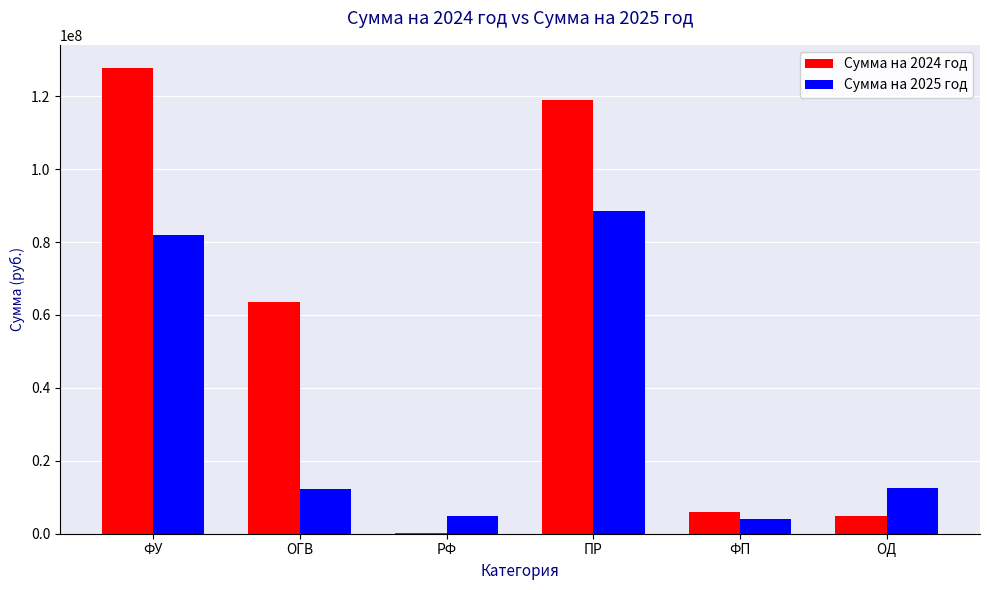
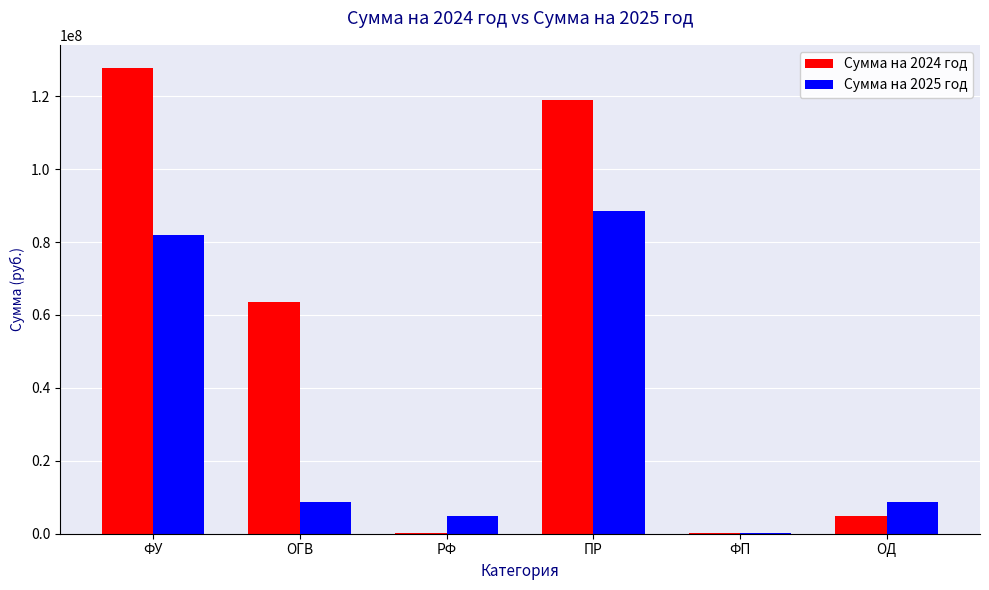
Сумма на 2025 год, ОГВ: 12000000 -> 9000000
Сумма на 2024 год, ФП: 6000000 -> 0
Сумма на 2025 год, ФП: 4000000 -> 0
Сумма на 2025 год, ОД: 13000000 -> 9000000
